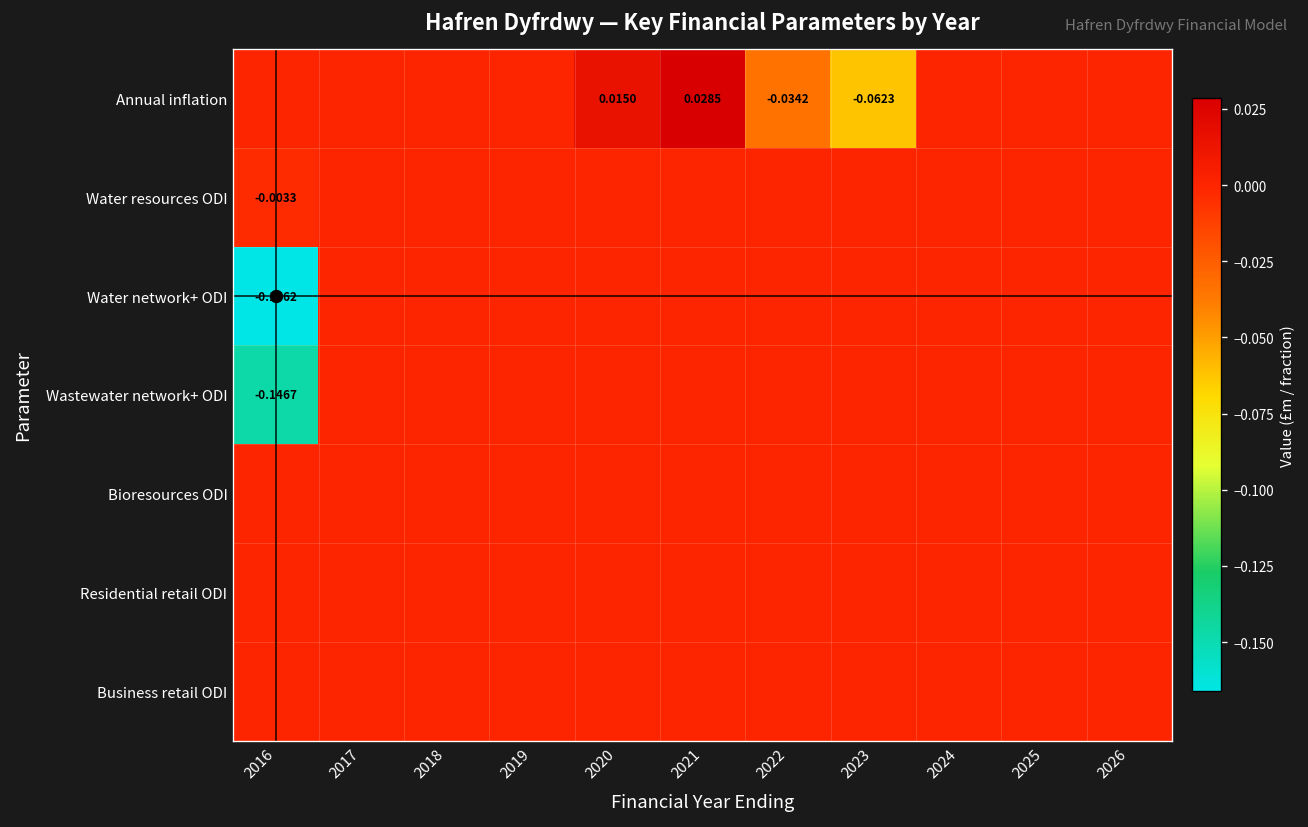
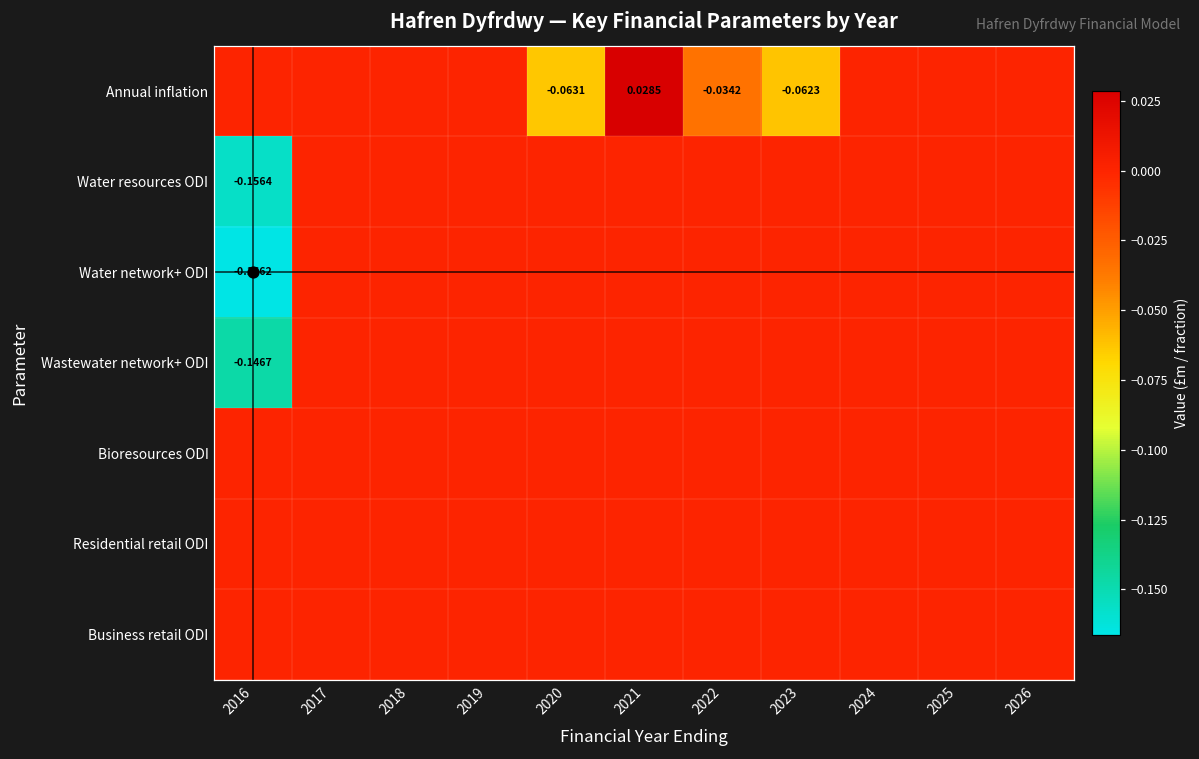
Annual inflation, 2020: 0.0150 -> -0.0631
Water resources ODI, 2016: -0.0033 -> -0.1564
